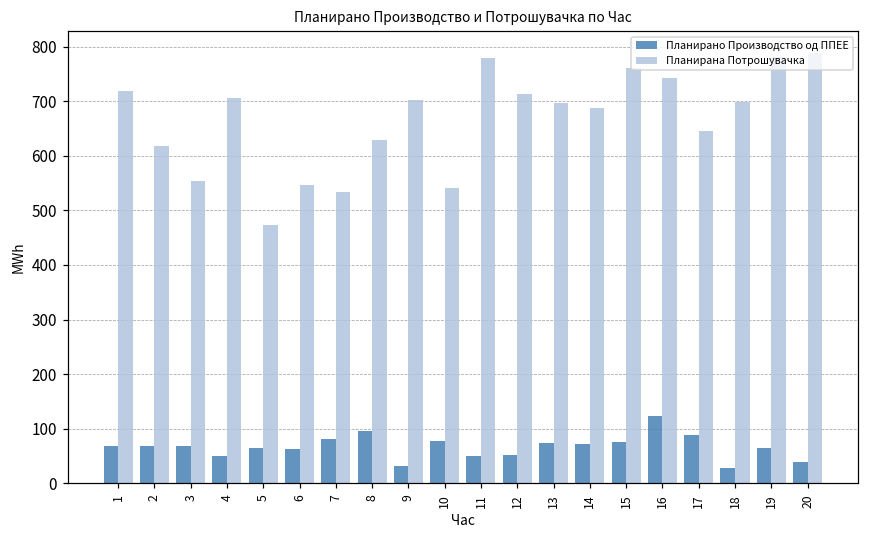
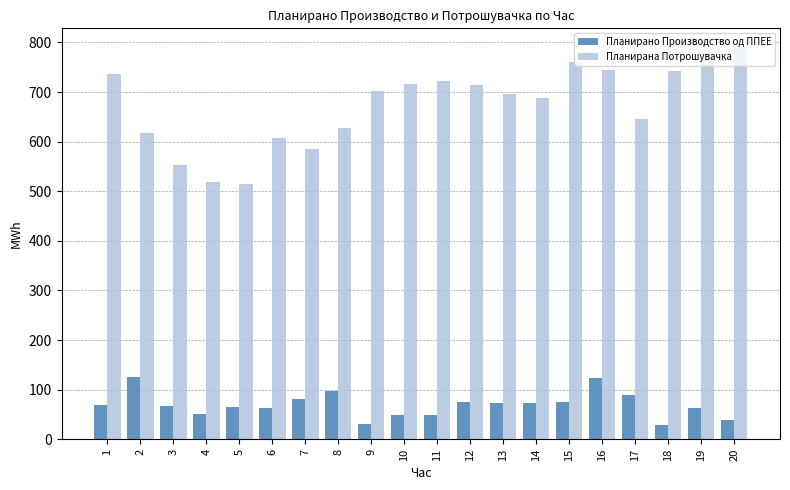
Планирана Потрошувачка, 1: 720 -> 740
Планирано Производство од ППЕЕ, 2: 70 -> 120
Планирана Потрошувачка, 4: 710 -> 520
Планирана Потрошувачка, 5: 470 -> 510
Планирана Потрошувачка, 6: 550 -> 610
Планирана Потрошувачка, 7: 530 -> 580
Планирано Производство од ППЕЕ, 10: 80 -> 50
Планирана Потрошувачка, 10: 540 -> 720
Планирана Потрошувачка, 11: 780 -> 720
Планирано Производство од ППЕЕ, 12: 50 -> 80
Планирана Потрошувачка, 18: 700 -> 740
